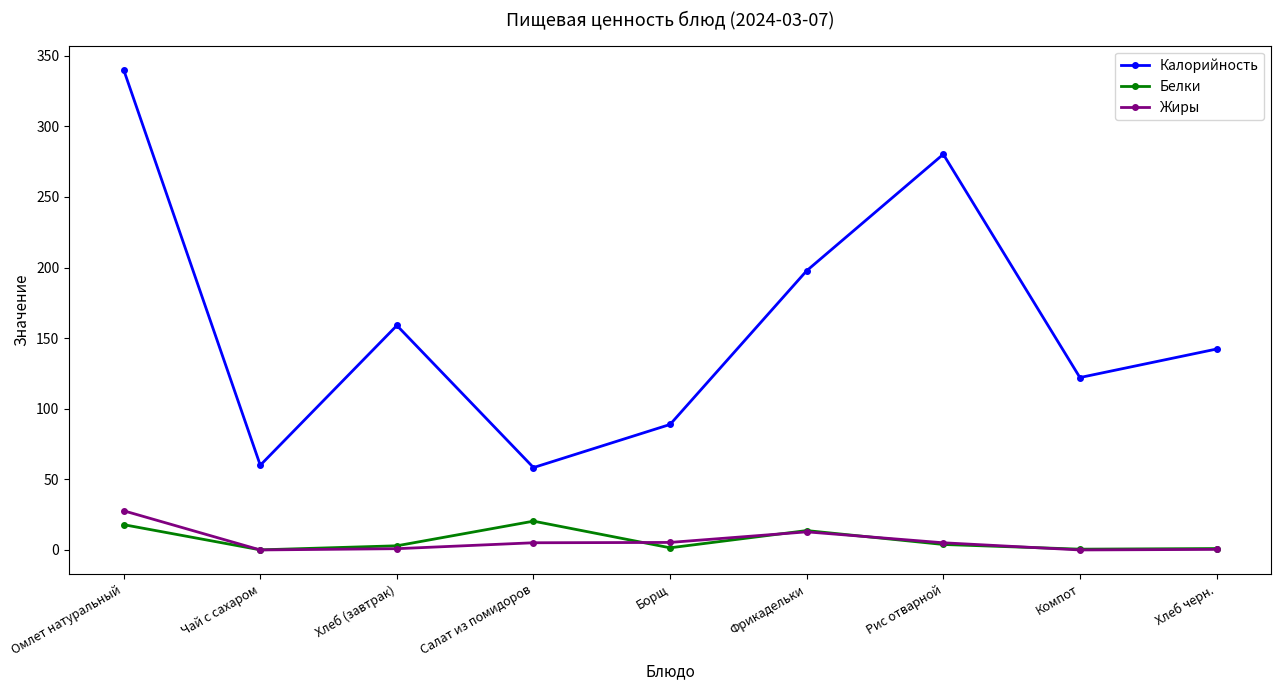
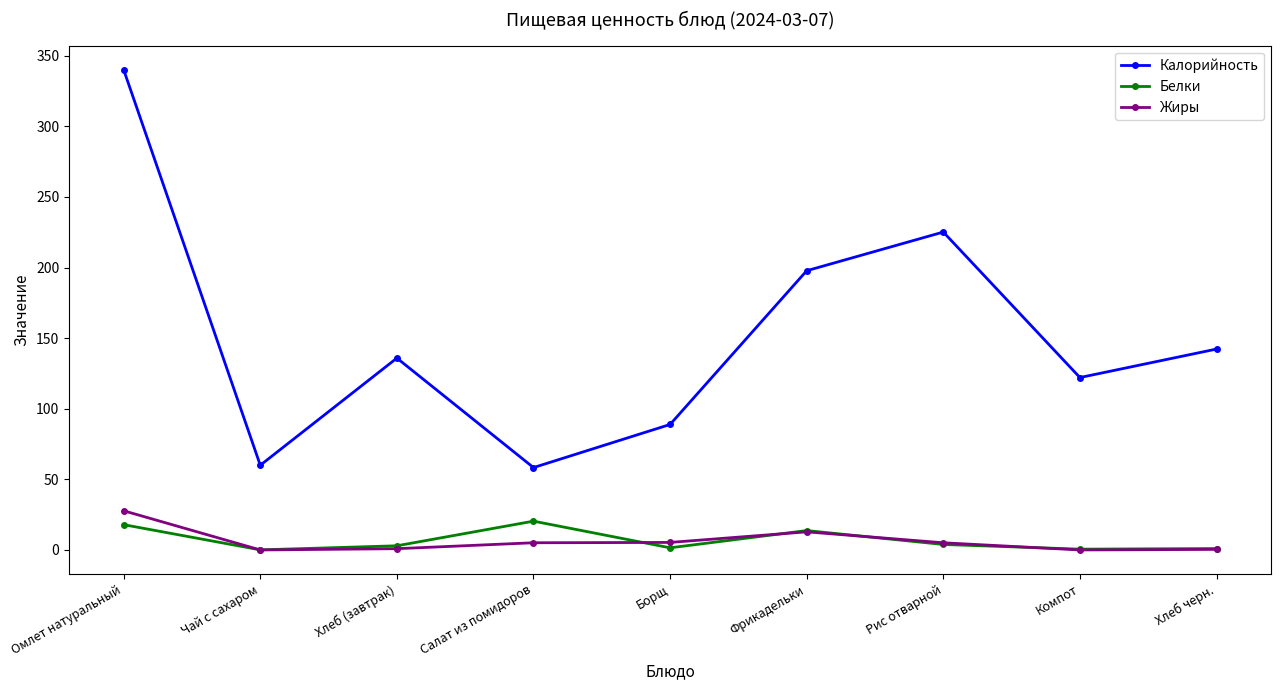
Калорийность, Хлеб (завтрак): 159 -> 136
Калорийность, Рис отварной: 280 -> 225
